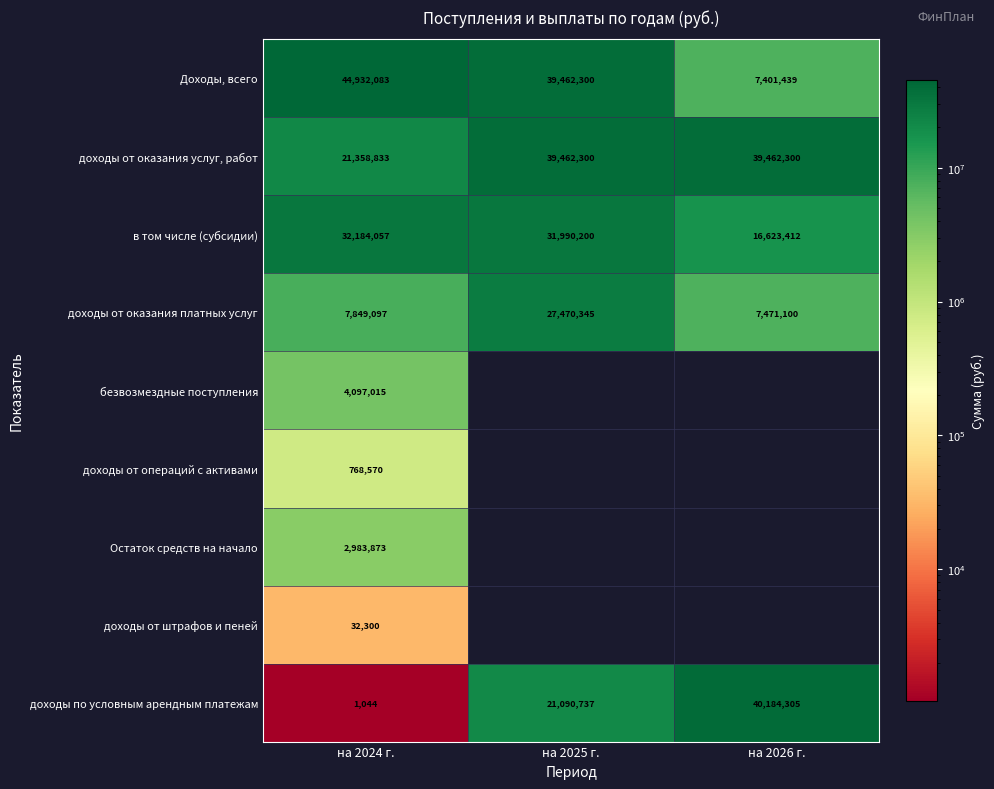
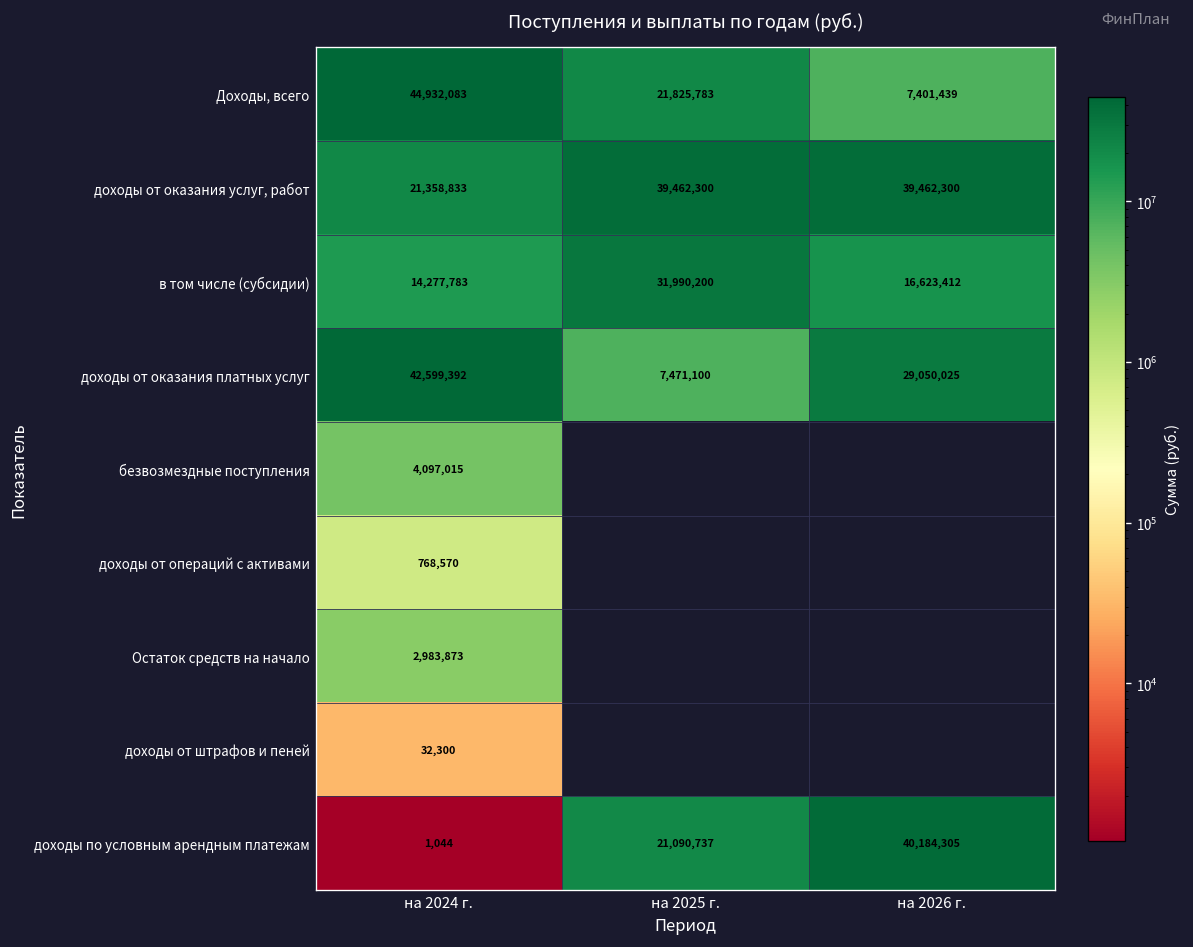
Доходы, всего, на 2025 г.: 39,462,300 -> 21,825,783
в том числе (субсидии), на 2024 г.: 32,184,057 -> 14,277,783
доходы от оказания платных услуг, на 2024 г.: 7,849,097 -> 42,599,392
доходы от оказания платных услуг, на 2025 г.: 27,470,345 -> 7,471,100
доходы от оказания платных услуг, на 2026 г.: 7,471,100 -> 29,050,025
